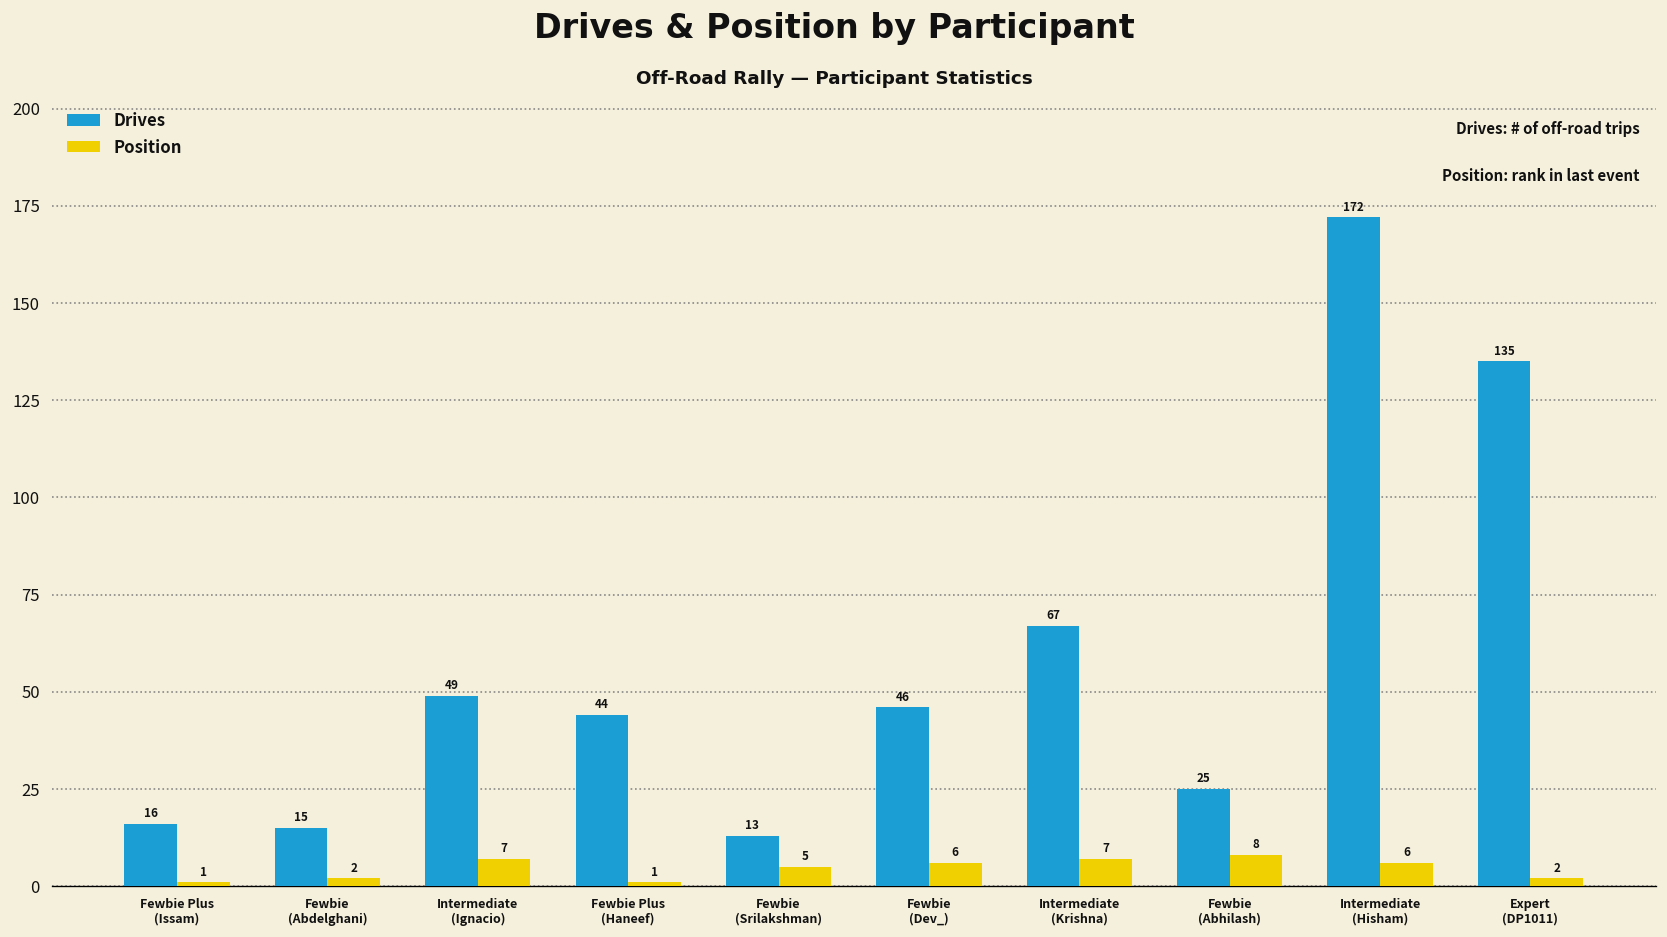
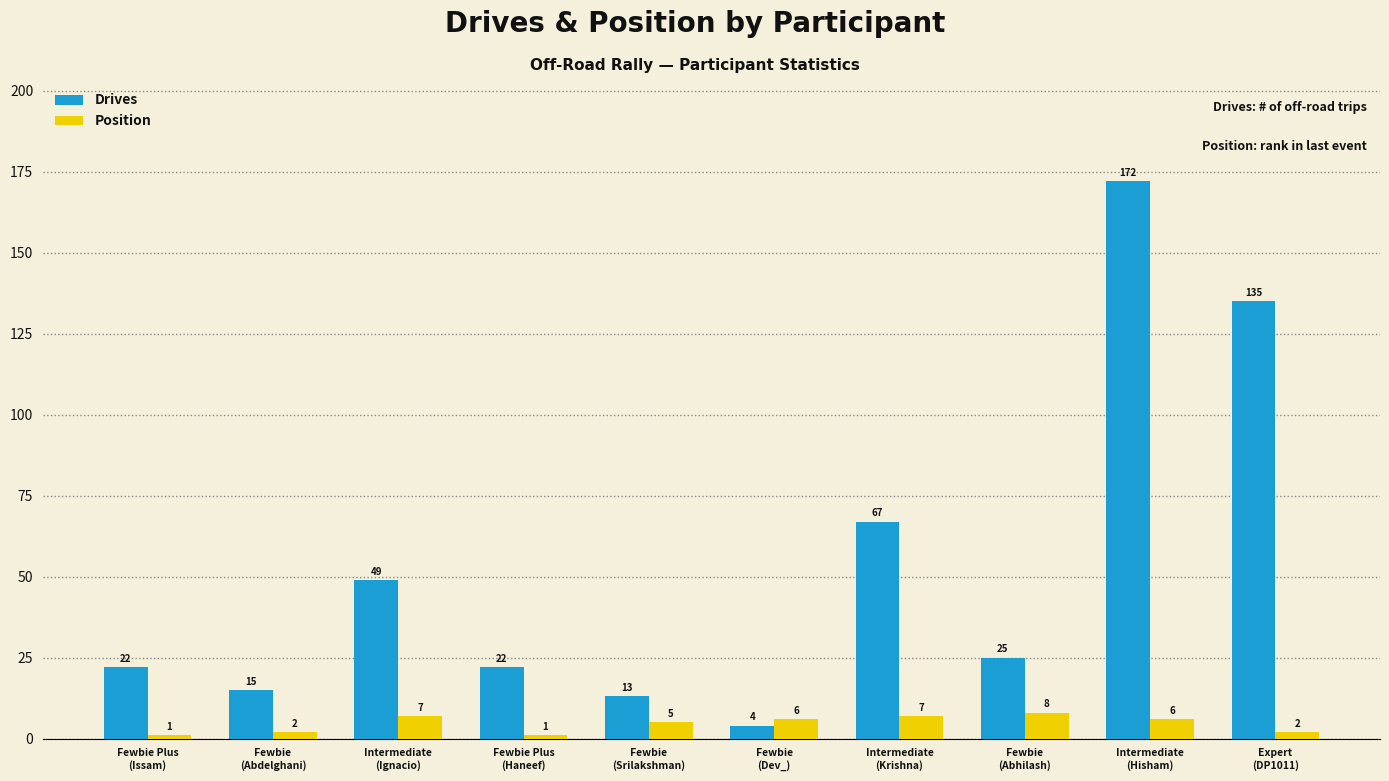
Drives, Fewbie Plus (Issam): 16 -> 22
Drives, Fewbie Plus (Haneef): 44 -> 22
Drives, Fewbie (Dev_): 46 -> 4
